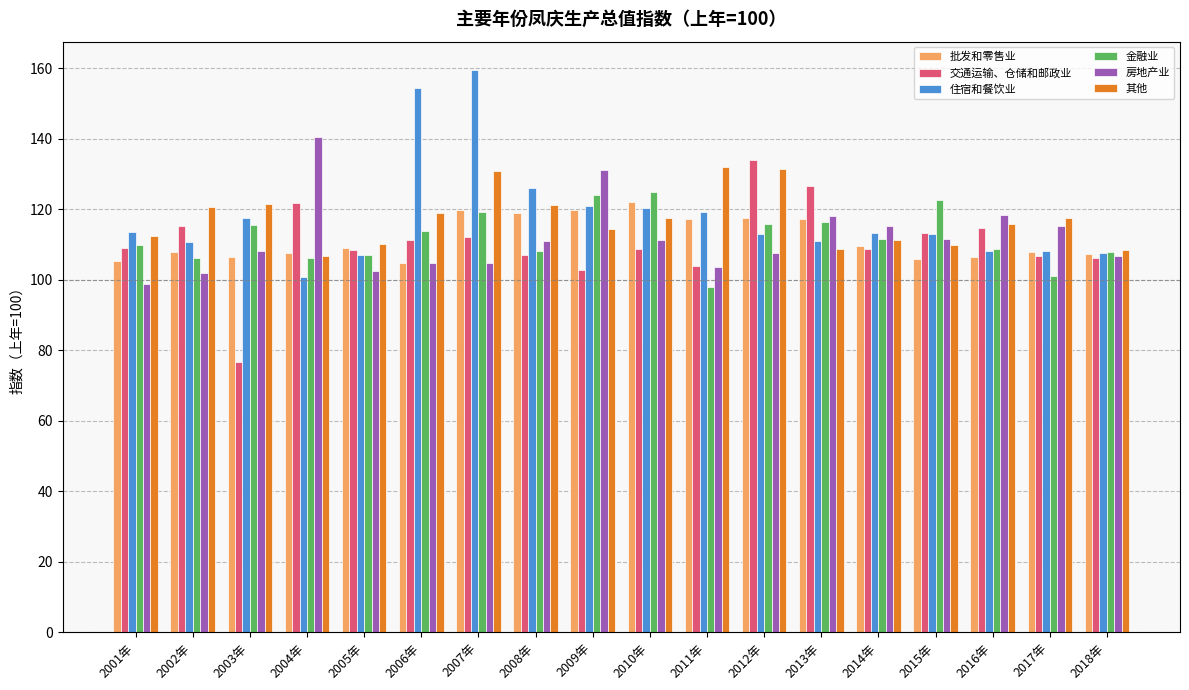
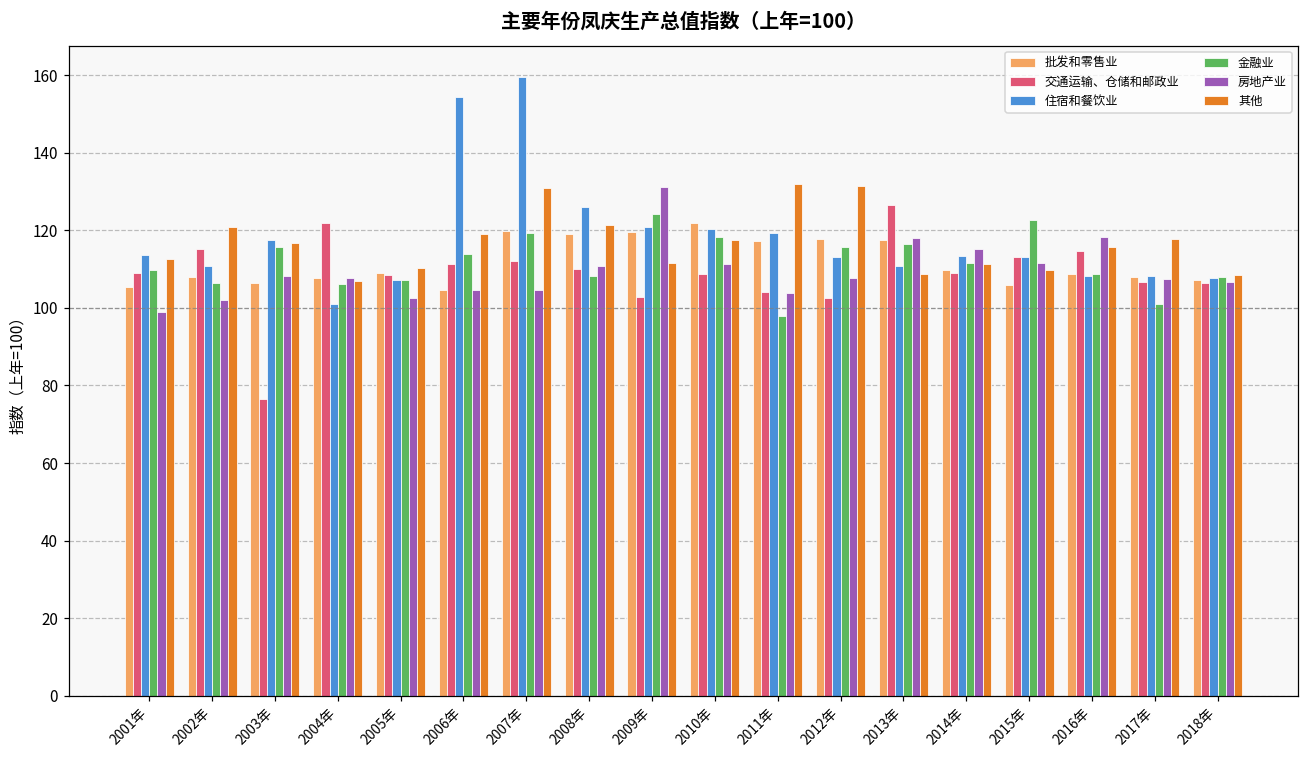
其他, 2003年: 122 -> 117
房地产业, 2004年: 141 -> 108
交通运输、仓储和邮政业, 2008年: 107 -> 110
其他, 2009年: 114 -> 112
金融业, 2010年: 125 -> 118
交通运输、仓储和邮政业, 2012年: 134 -> 103
批发和零售业, 2016年: 107 -> 109
房地产业, 2017年: 115 -> 108
